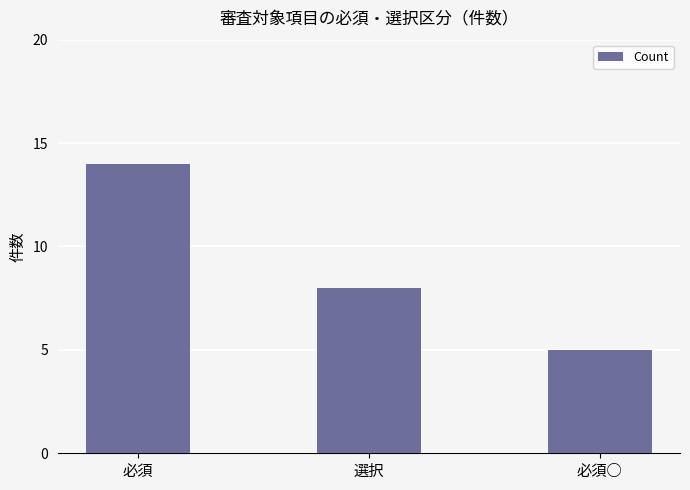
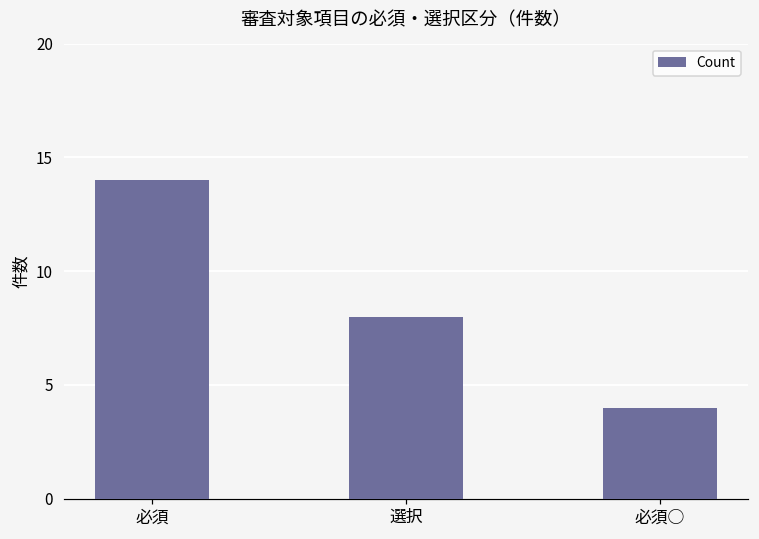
必須○: 5 -> 4
